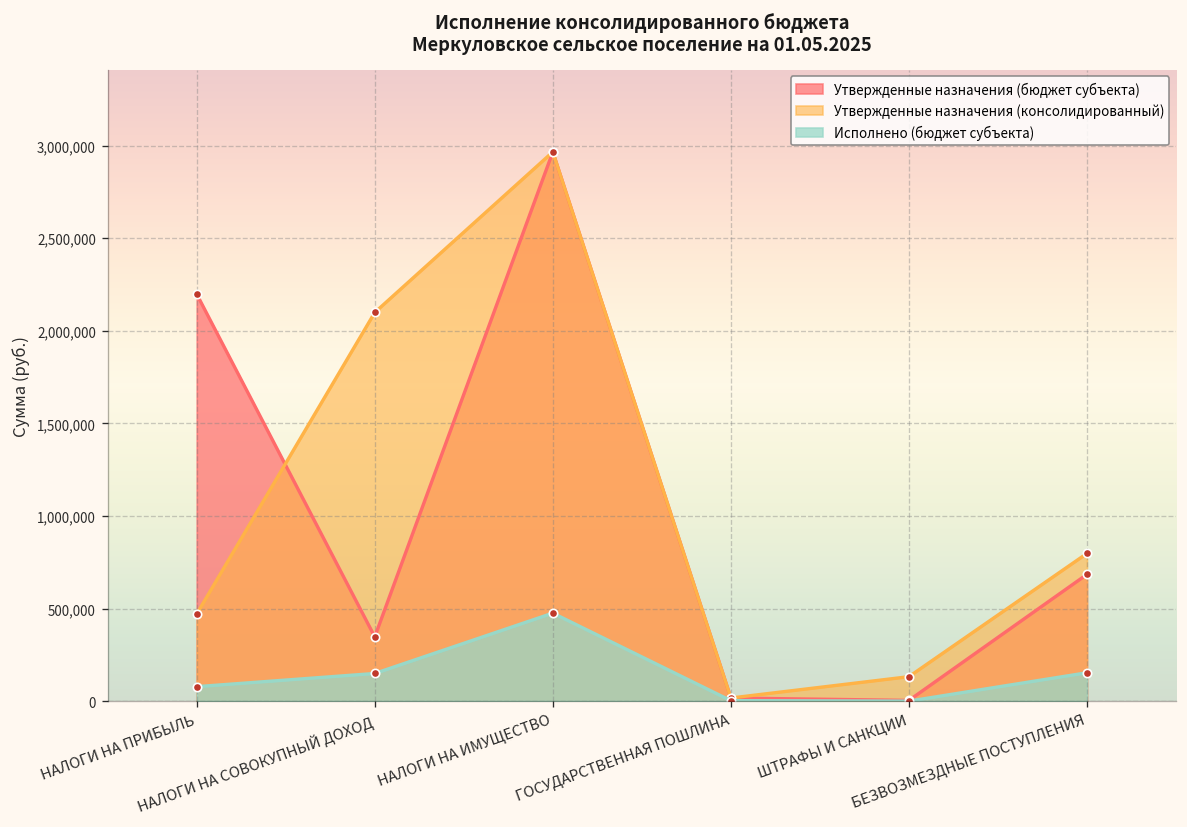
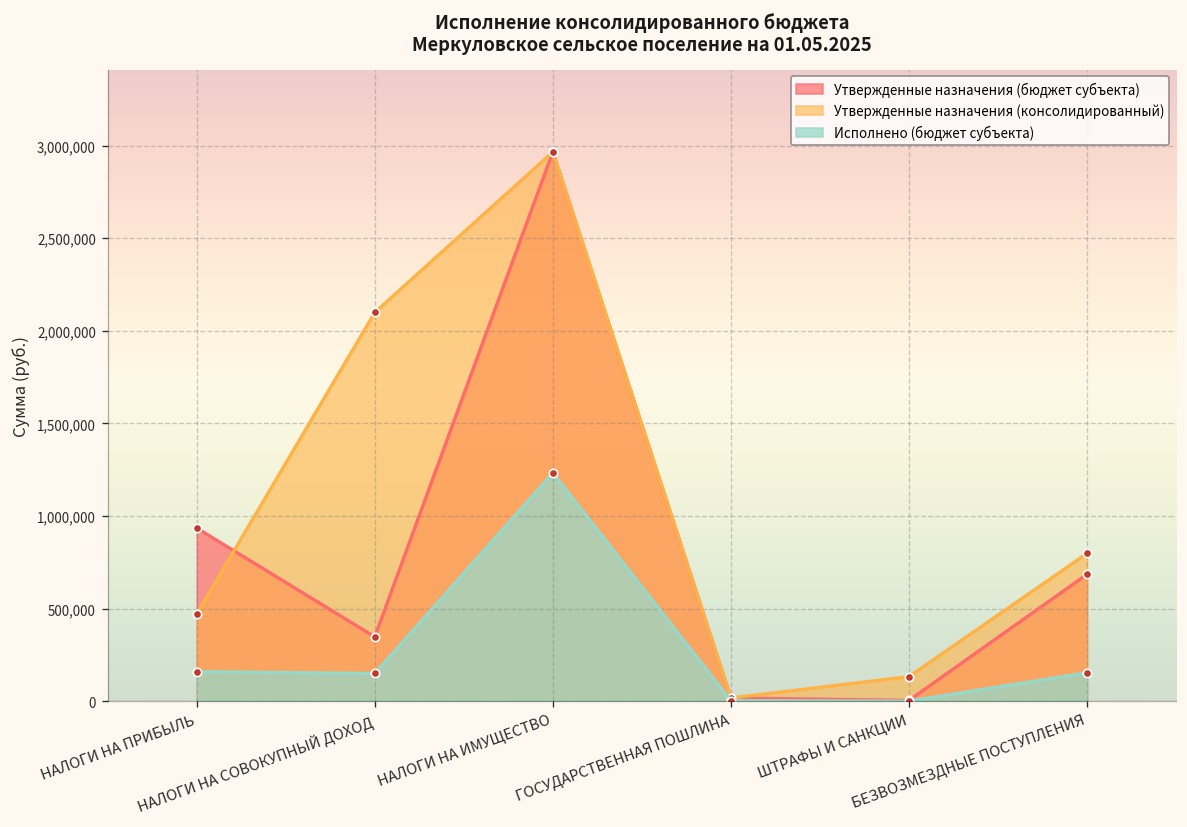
Утвержденные назначения (бюджет субъекта), НАЛОГИ НА ПРИБЫЛЬ: 2,200,000 -> 930,000
Исполнено (бюджет субъекта), НАЛОГИ НА ПРИБЫЛЬ: 80,000 -> 160,000
Исполнено (бюджет субъекта), НАЛОГИ НА ИМУЩЕСТВО: 480,000 -> 1,230,000
